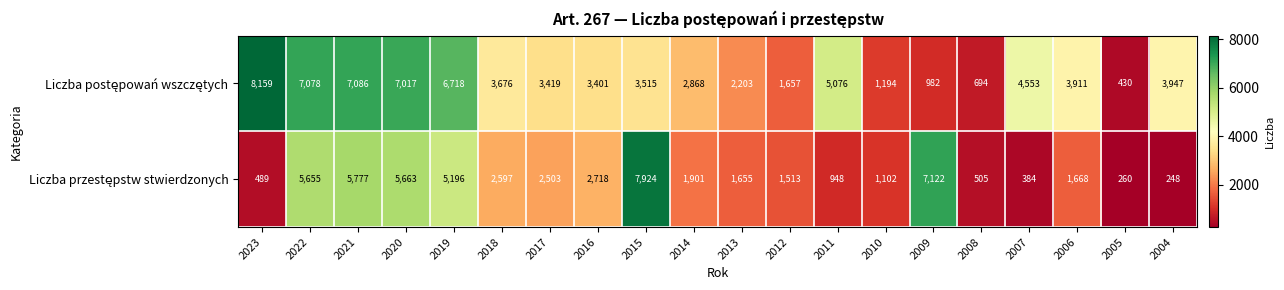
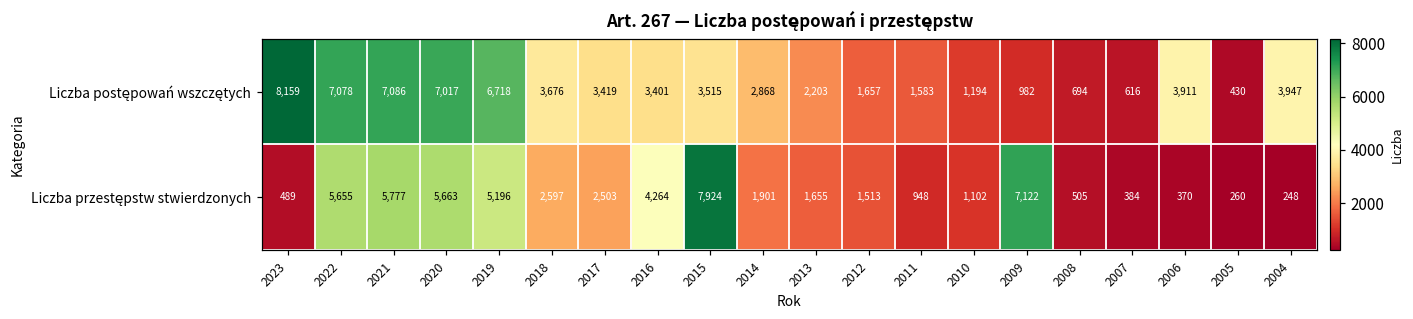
Liczba postępowań wszczętych, 2011: 5,076 -> 1,583
Liczba postępowań wszczętych, 2007: 4,553 -> 616
Liczba przestępstw stwierdzonych, 2016: 2,718 -> 4,264
Liczba przestępstw stwierdzonych, 2006: 1,668 -> 370
